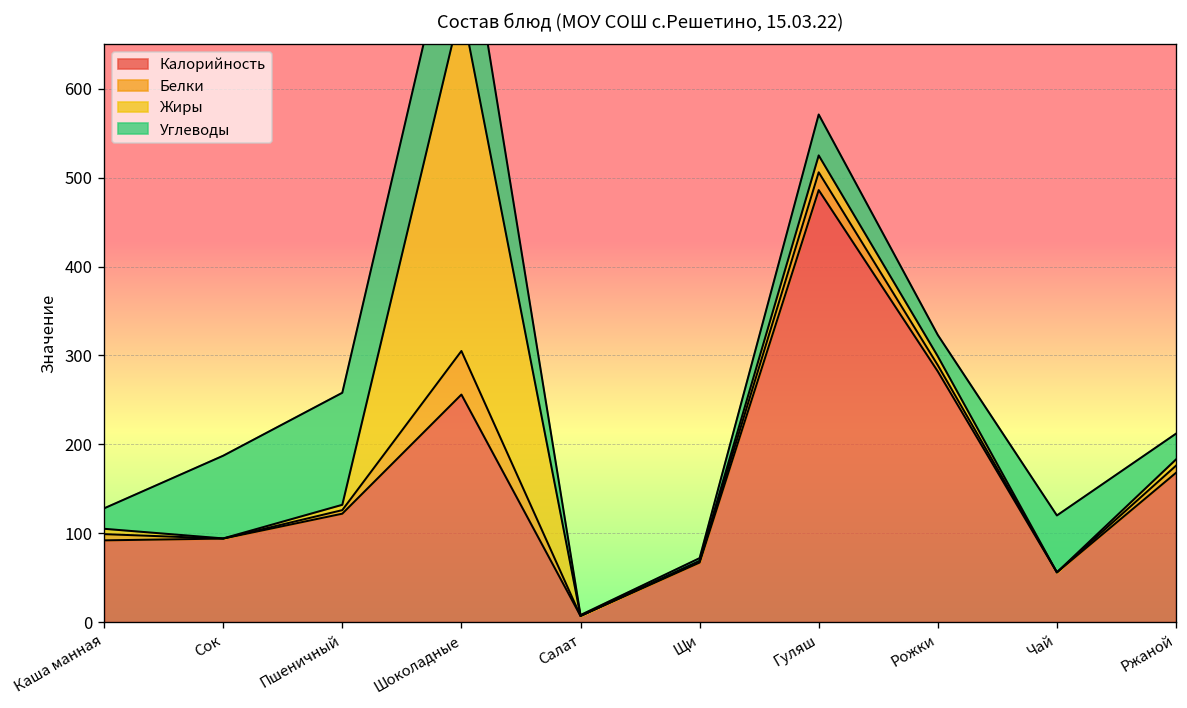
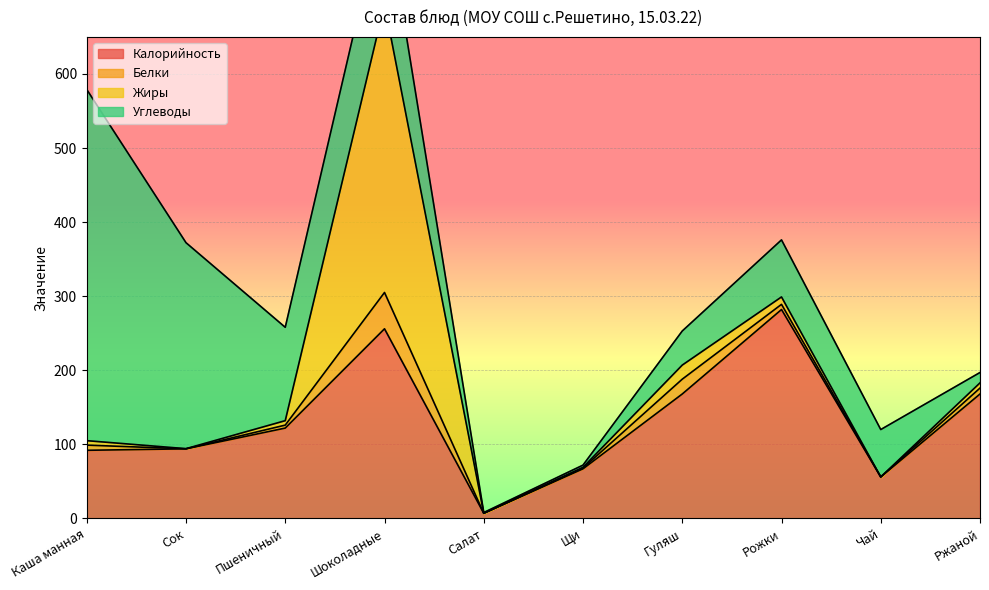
Углеводы, Каша манная: 20 -> 470
Углеводы, Сок: 90 -> 280
Калорийность, Гуляш: 490 -> 170
Углеводы, Рожки: 20 -> 80
Углеводы, Ржаной: 30 -> 10
